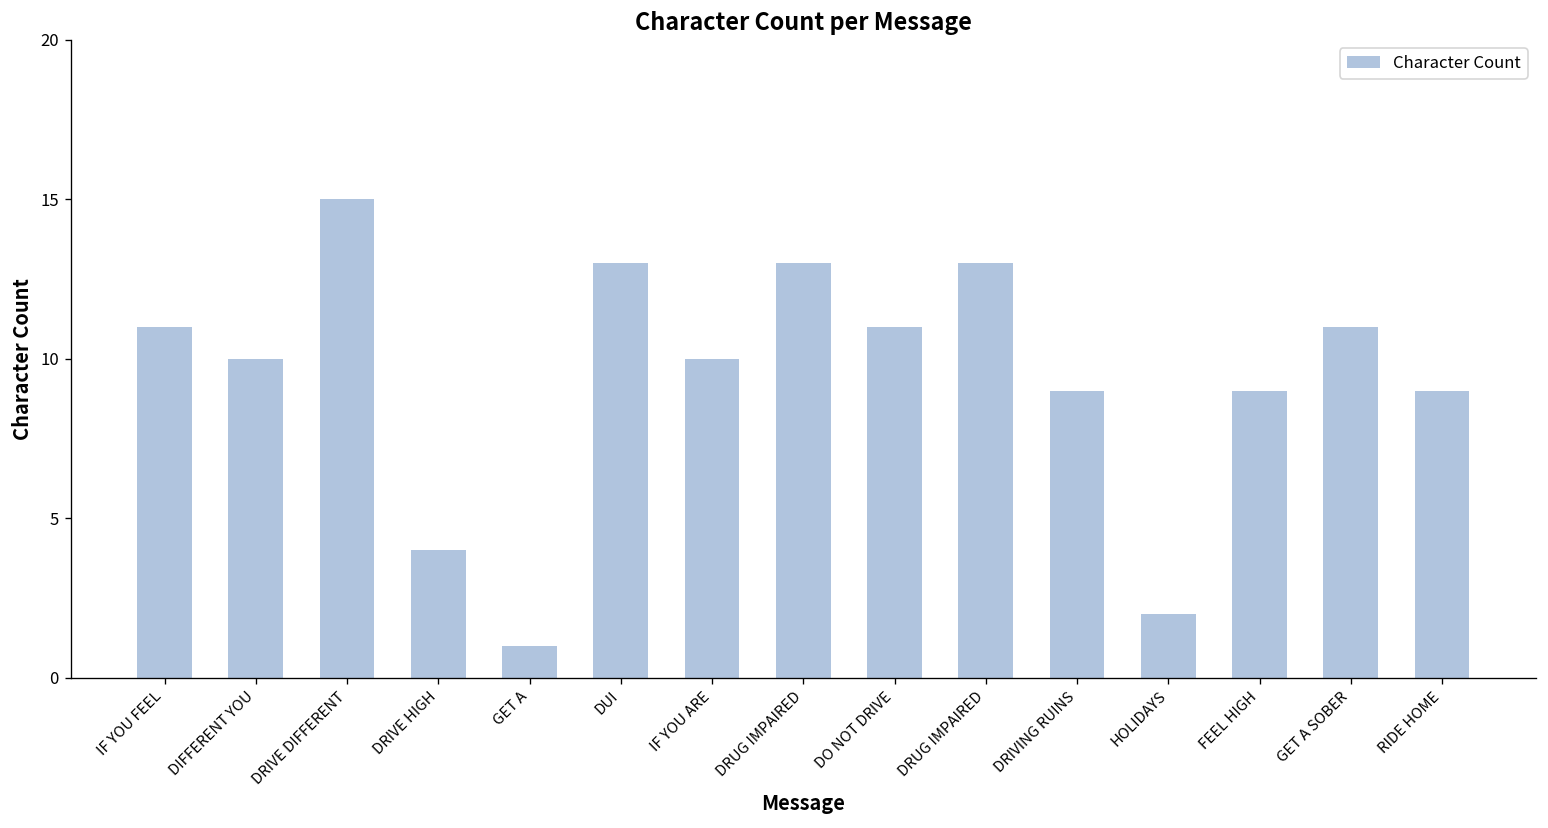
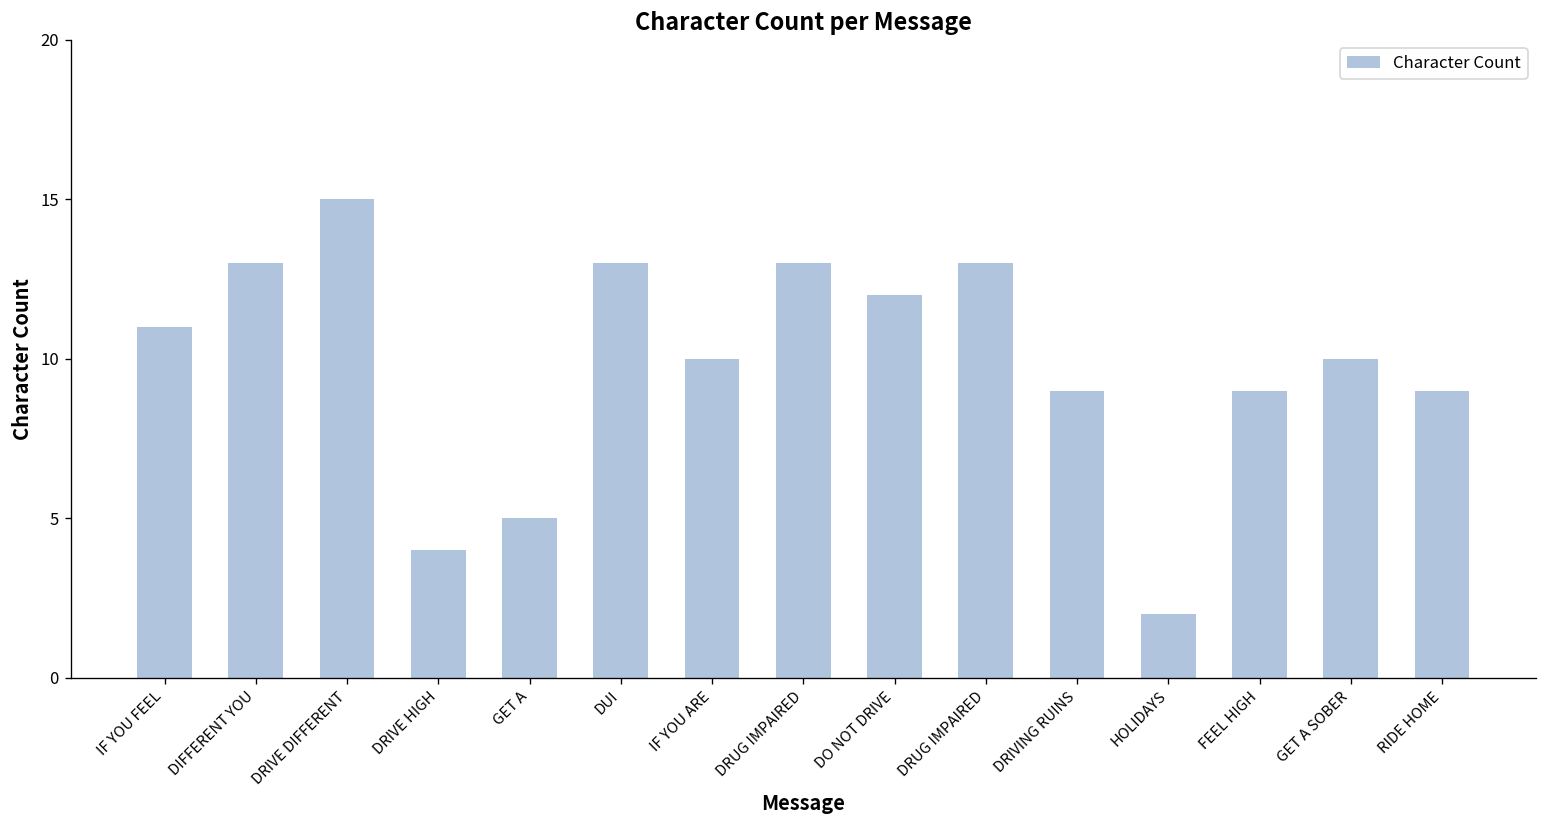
DIFFERENT YOU: 10 -> 13
GET A: 1 -> 5
DO NOT DRIVE: 11 -> 12
GET A SOBER: 11 -> 10
